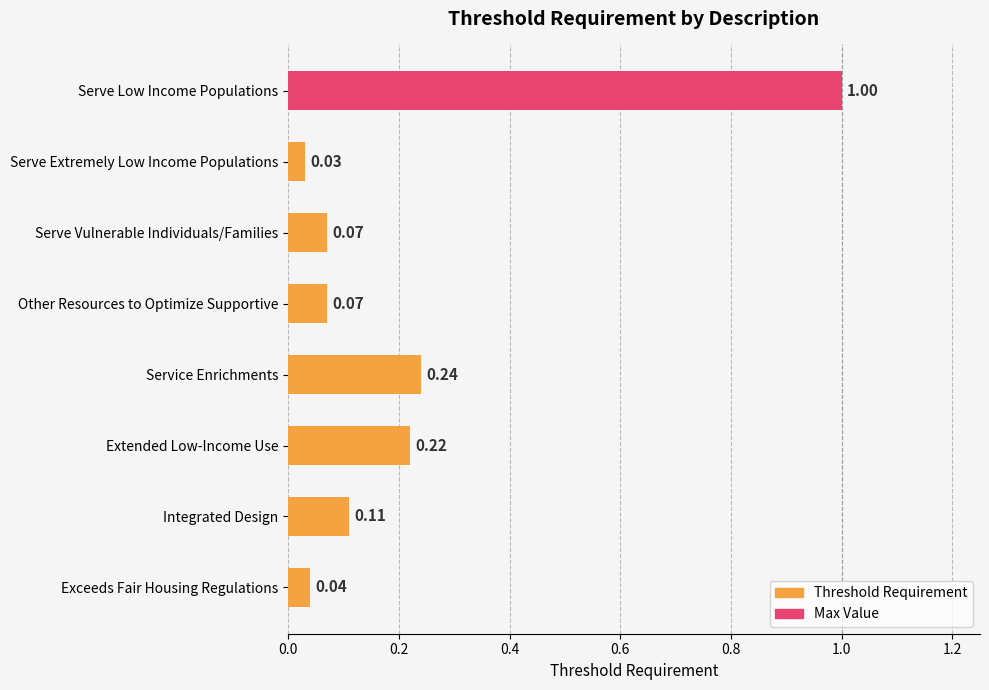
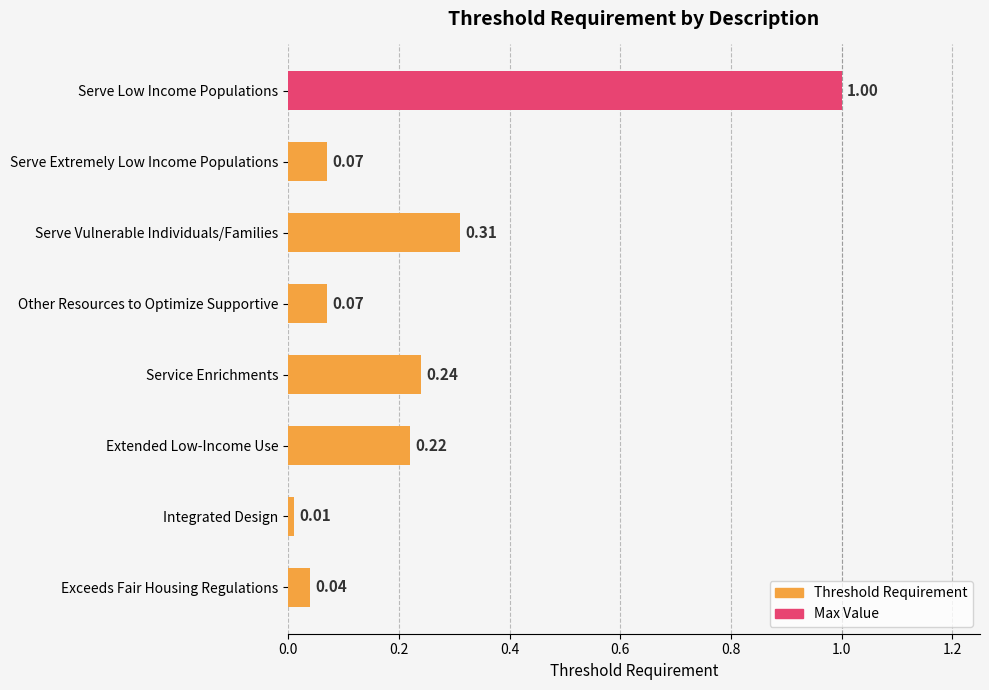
Serve Extremely Low Income Populations: 0.03 -> 0.07
Serve Vulnerable Individuals/Families: 0.07 -> 0.31
Integrated Design: 0.11 -> 0.01
